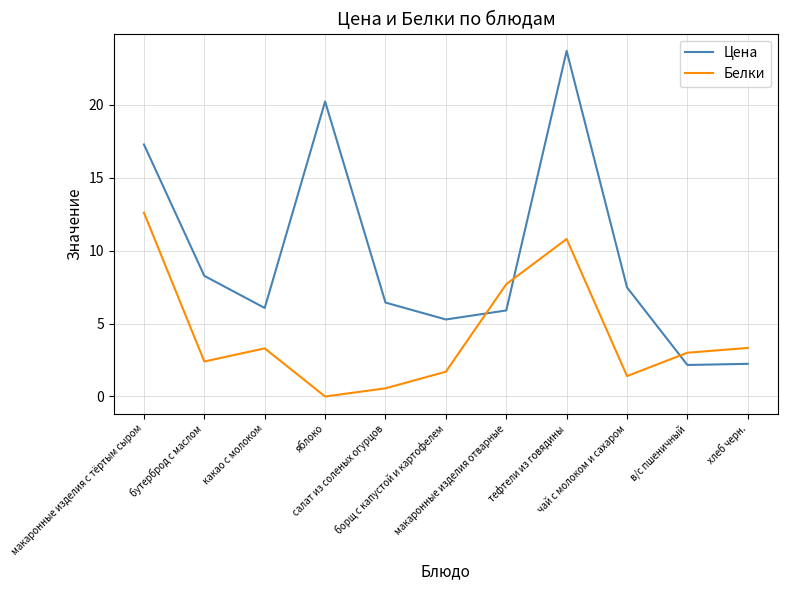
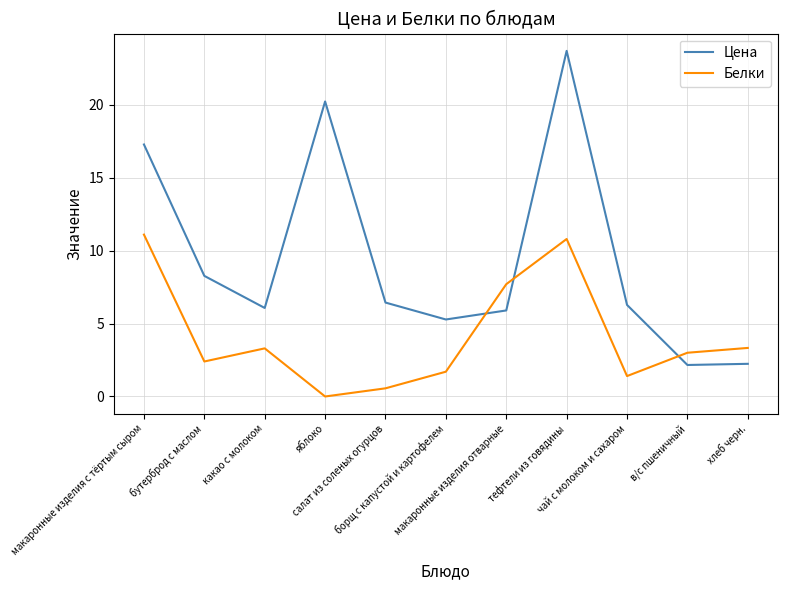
Белки, макаронные изделия с тёртым сыром: 12.6 -> 11.1
Цена, чай с молоком и сахаром: 7.5 -> 6.3
